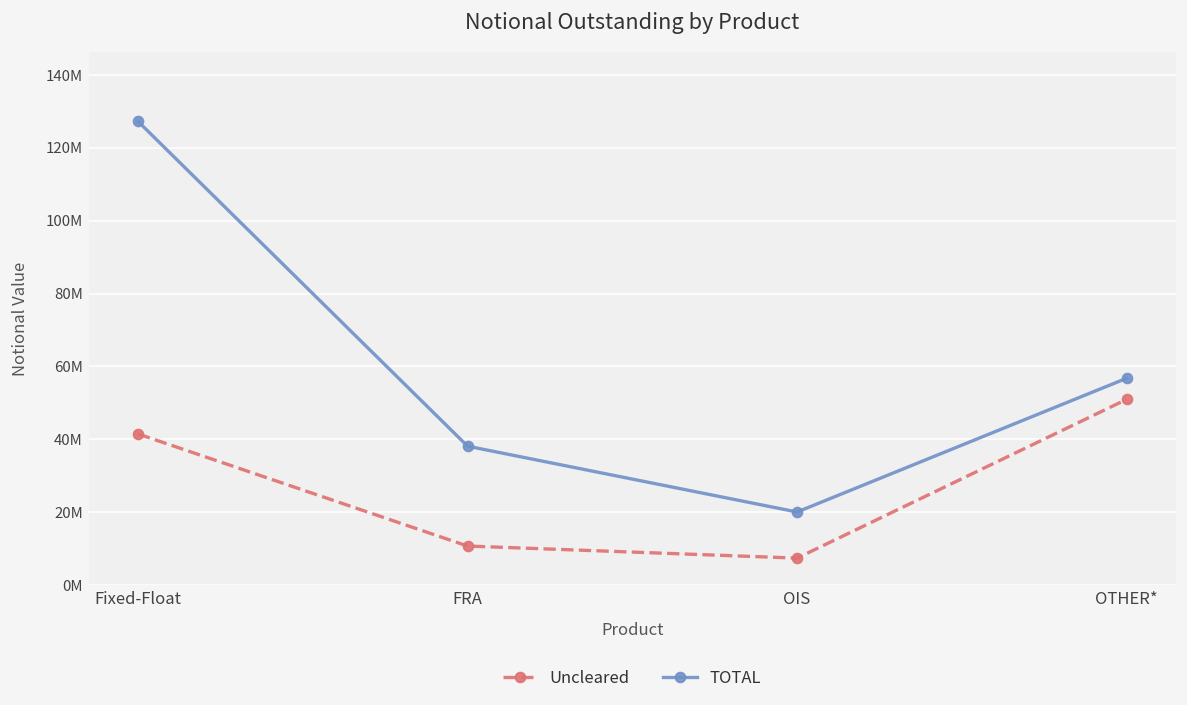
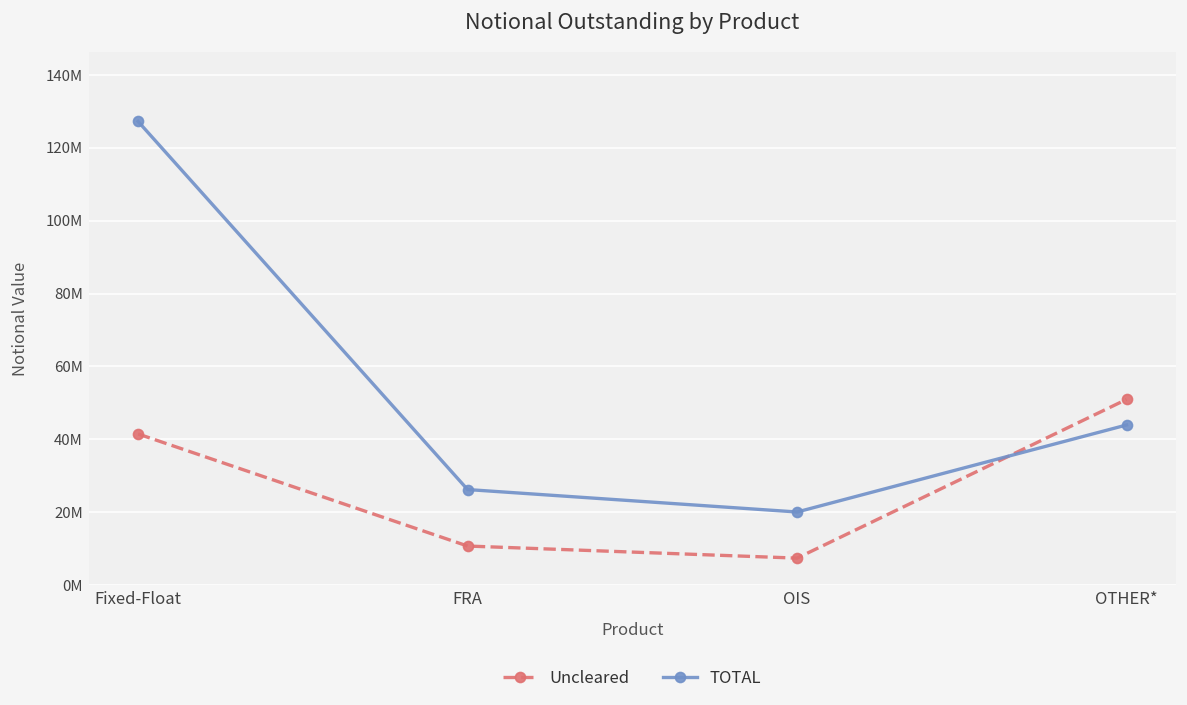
TOTAL, FRA: 38000000 -> 26000000
TOTAL, OTHER*: 57000000 -> 44000000
